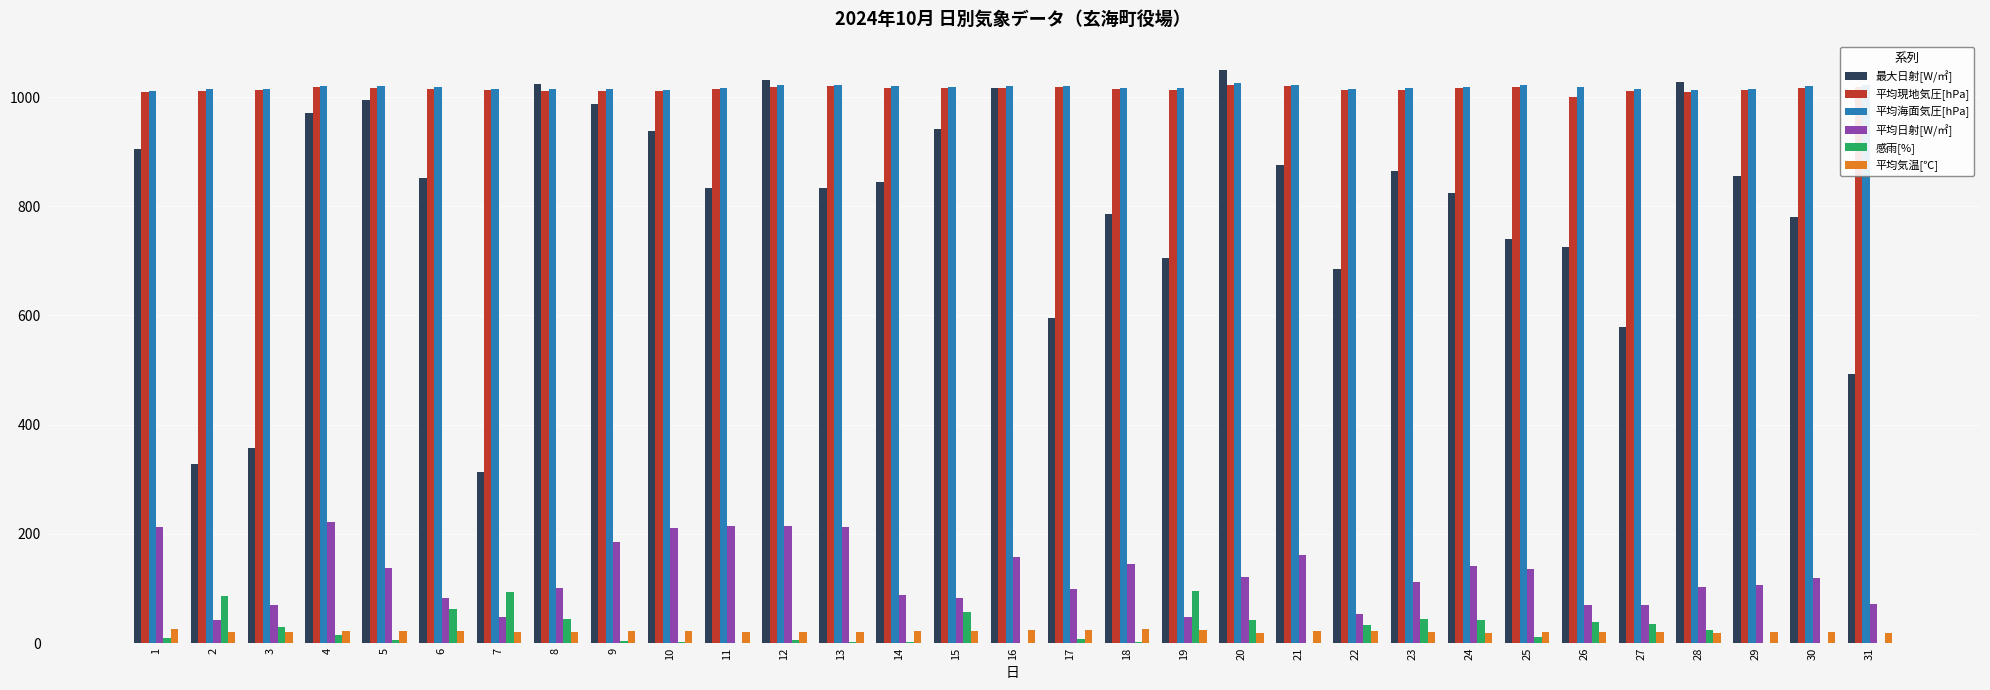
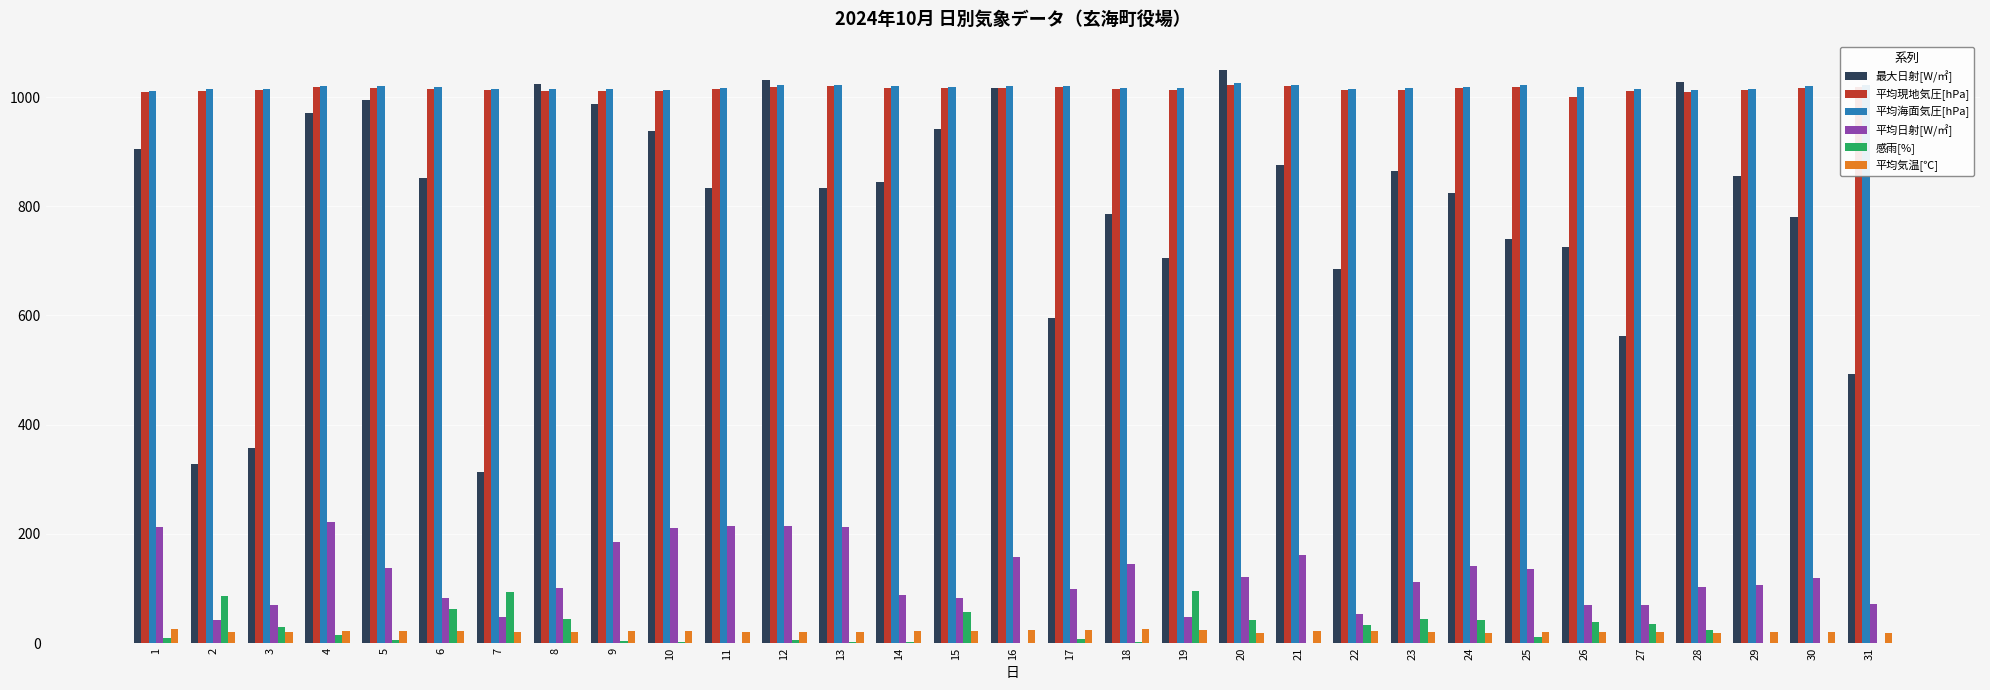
最大日射[W/㎡], 27: 580 -> 560
